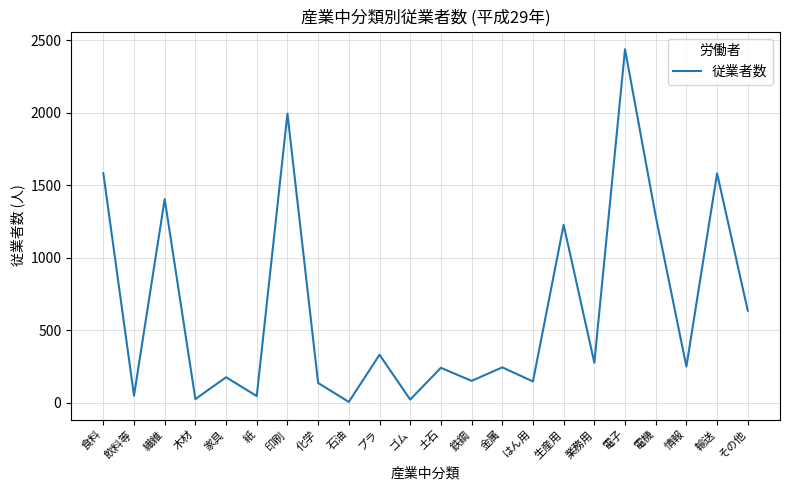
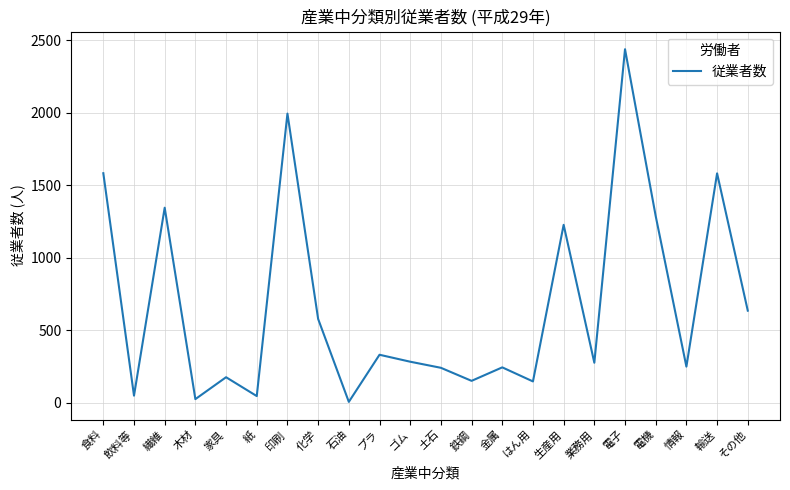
繊維: 1400 -> 1340
化学: 140 -> 580
ゴム: 20 -> 280
